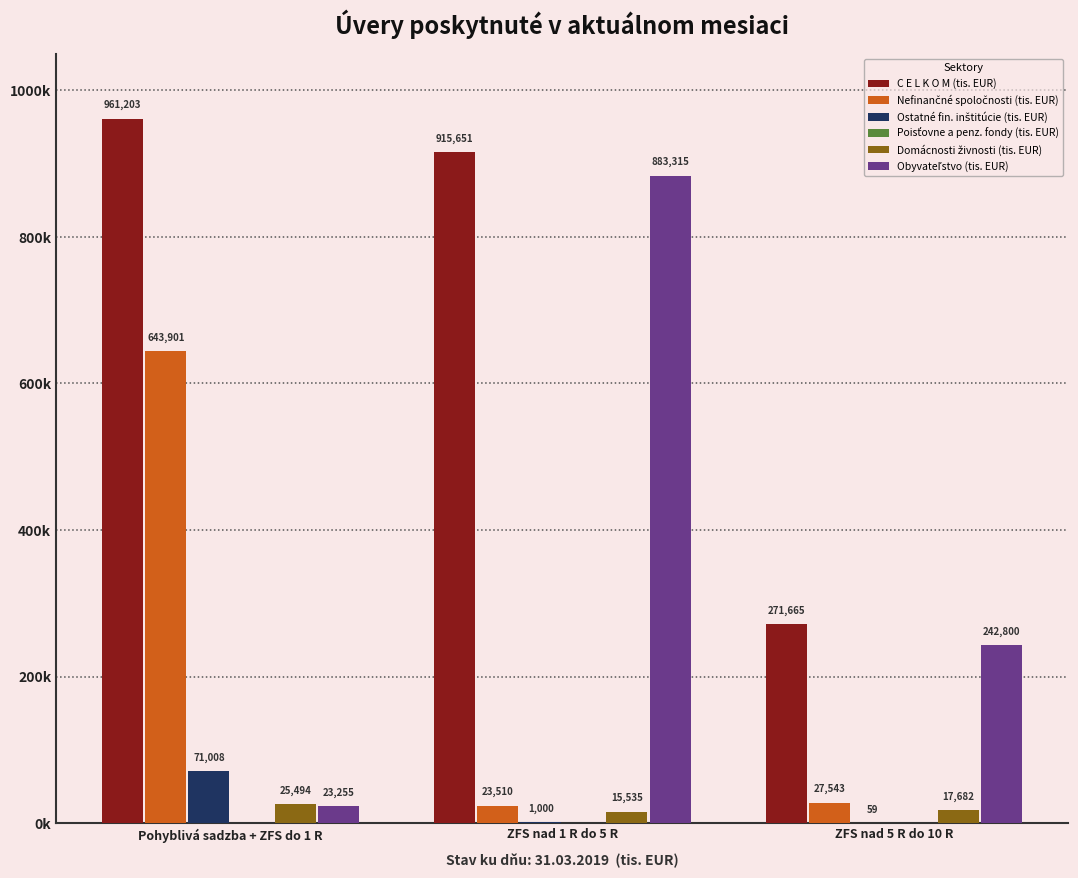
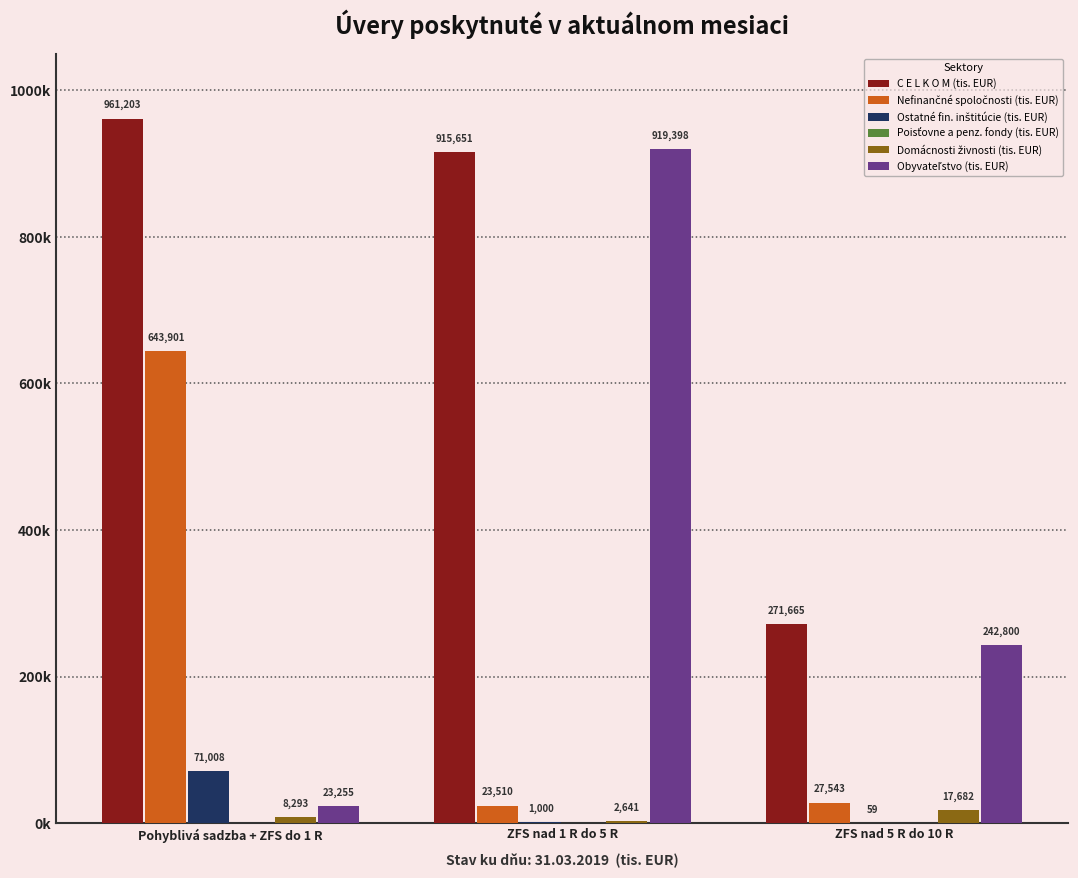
Domácnosti živnosti (tis. EUR), Pohyblivá sadzba + ZFS do 1 R: 25,494 -> 8,293
Domácnosti živnosti (tis. EUR), ZFS nad 1 R do 5 R: 15,535 -> 2,641
Obyvateľstvo (tis. EUR), ZFS nad 1 R do 5 R: 883,315 -> 919,398
